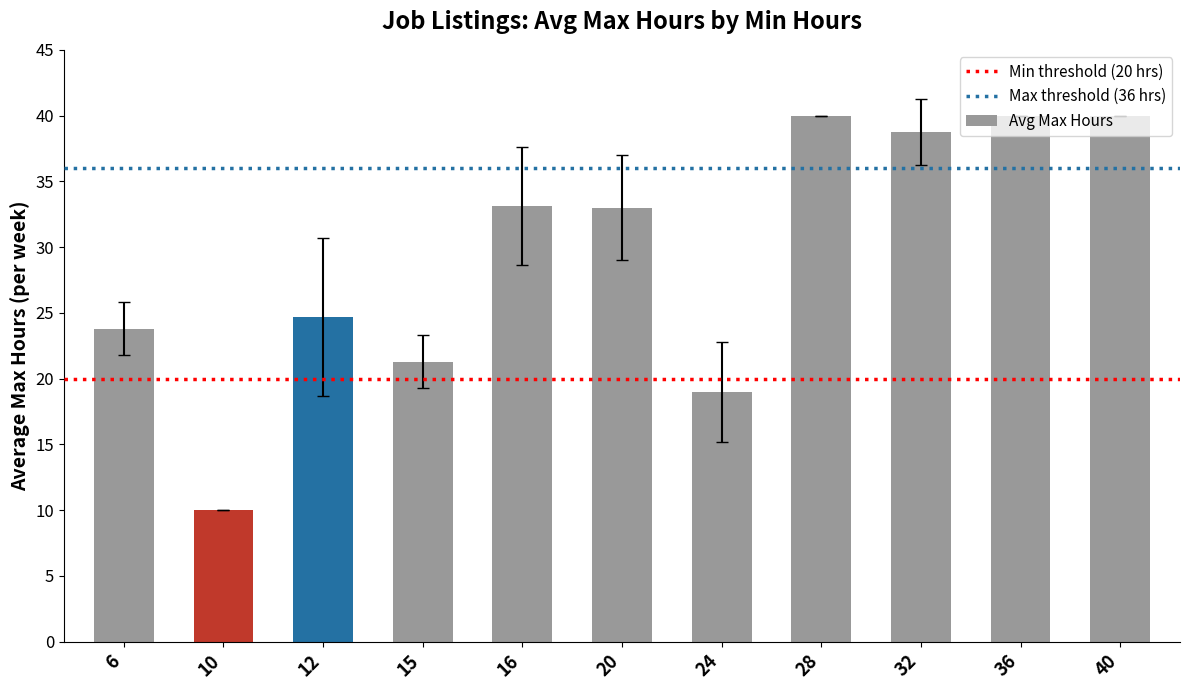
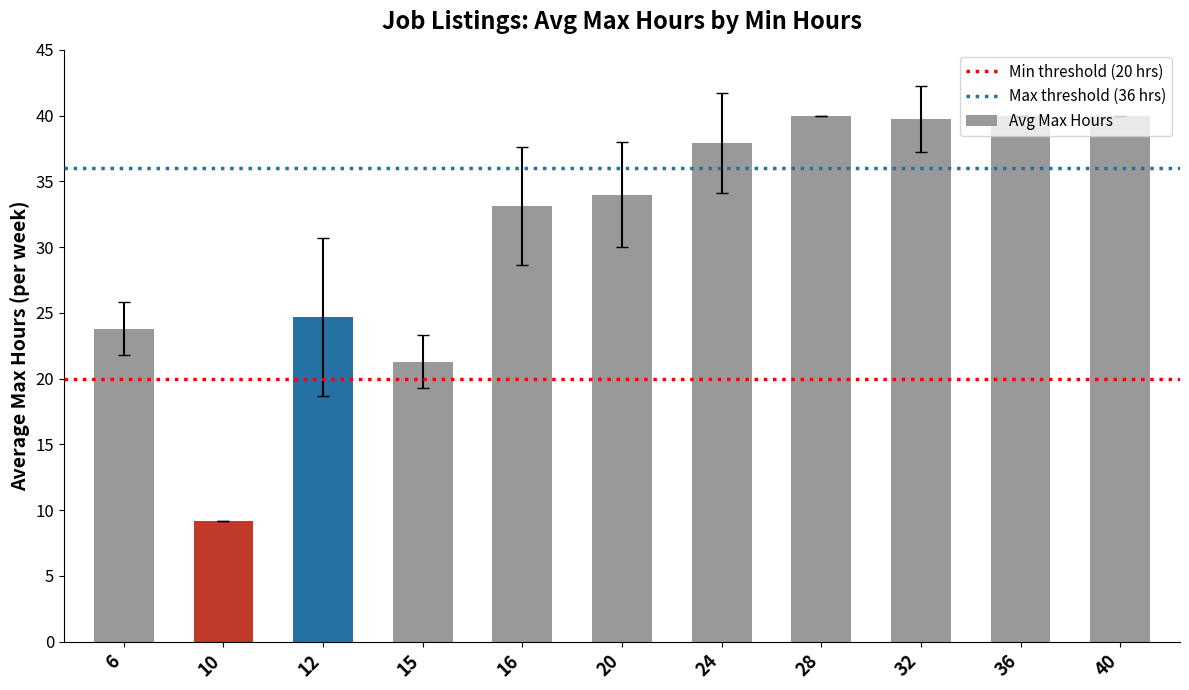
Avg Max Hours, 10: 10.0 -> 9.2
Avg Max Hours, 20: 33 -> 34
Avg Max Hours, 24: 19.0 -> 37.9
Avg Max Hours, 32: 38.8 -> 39.7
